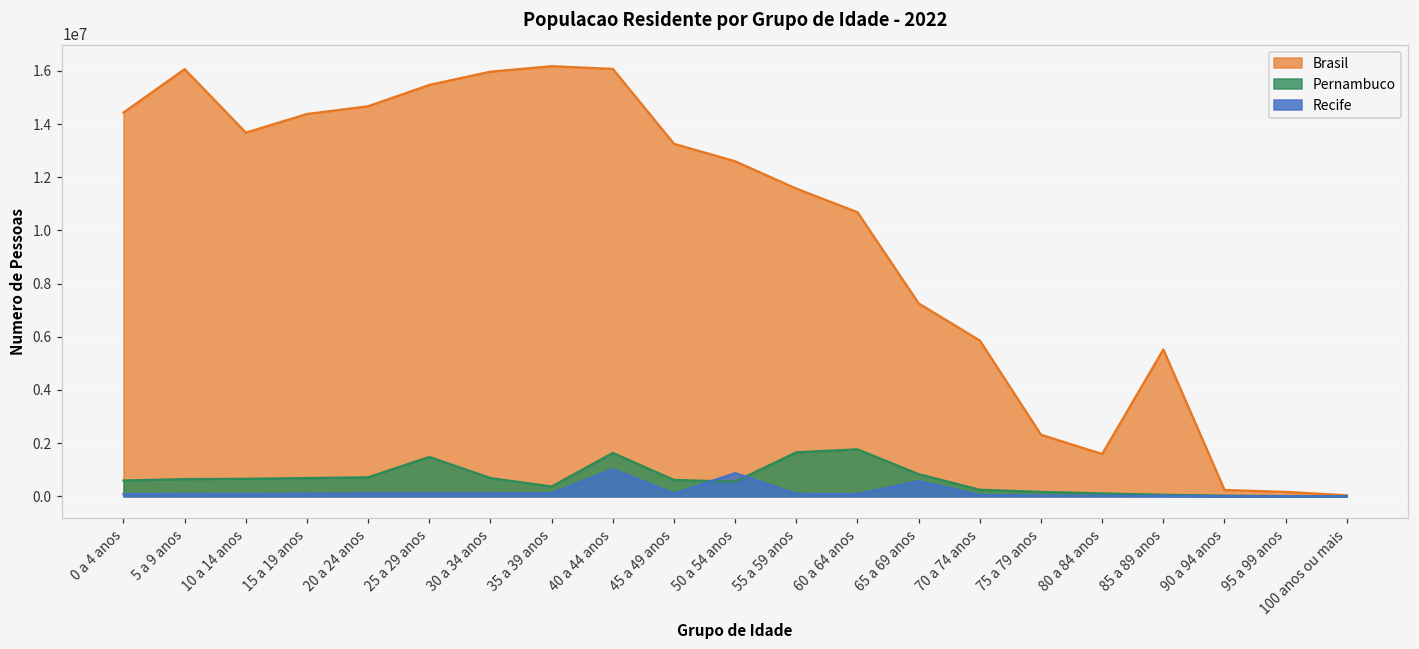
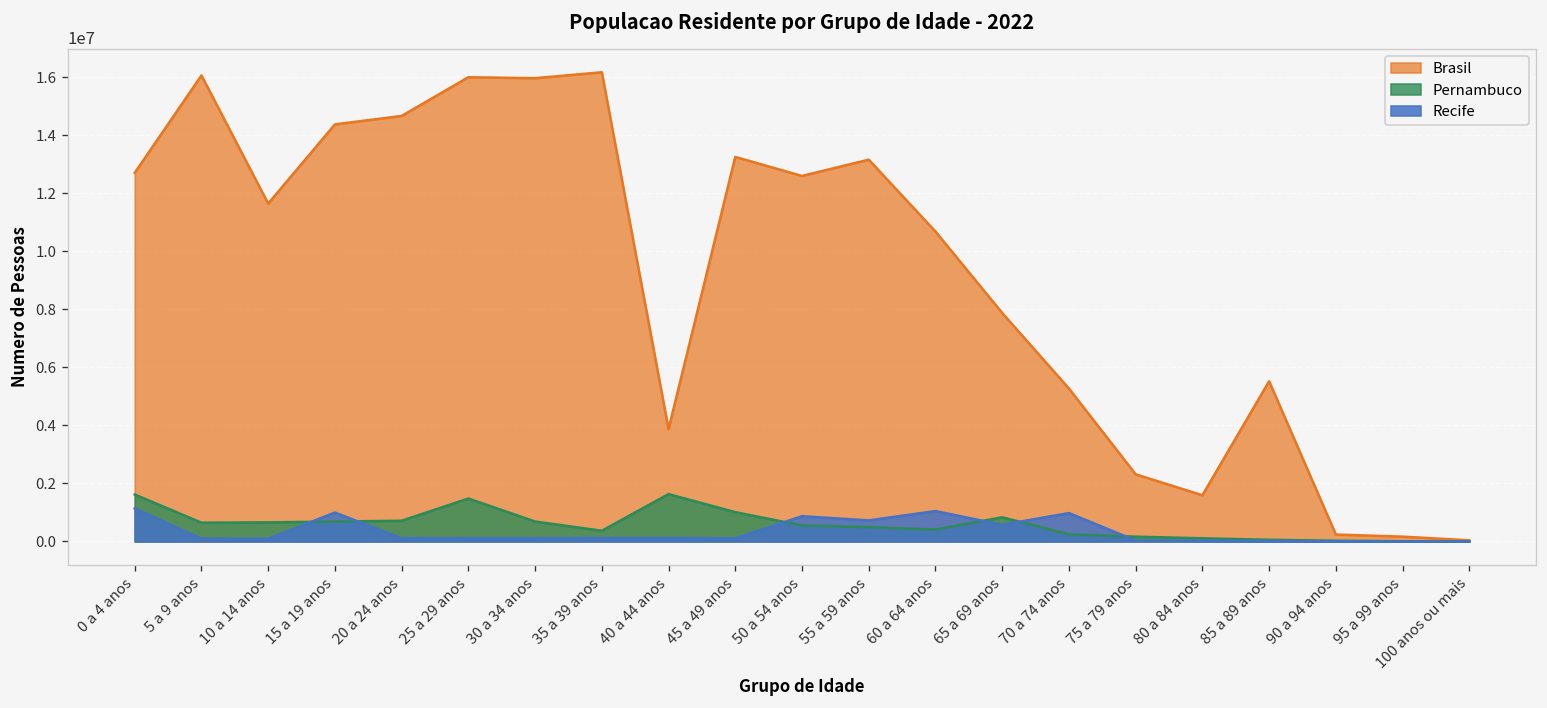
Brasil, 0 a 4 anos: 14400000 -> 12700000
Pernambuco, 0 a 4 anos: 600000 -> 1600000
Recife, 0 a 4 anos: 100000 -> 1100000
Brasil, 10 a 14 anos: 13700000 -> 11600000
Recife, 15 a 19 anos: 100000 -> 1000000
Brasil, 25 a 29 anos: 15500000 -> 16000000
Brasil, 40 a 44 anos: 16100000 -> 3900000
Recife, 40 a 44 anos: 1000000 -> 100000
Pernambuco, 45 a 49 anos: 600000 -> 1000000
Brasil, 55 a 59 anos: 11600000 -> 13200000
Pernambuco, 55 a 59 anos: 1700000 -> 500000
Recife, 55 a 59 anos: 100000 -> 700000
Pernambuco, 60 a 64 anos: 1800000 -> 400000
Recife, 60 a 64 anos: 100000 -> 1000000
Brasil, 65 a 69 anos: 7300000 -> 7900000
Brasil, 70 a 74 anos: 5900000 -> 5300000
Recife, 70 a 74 anos: 0 -> 1000000
